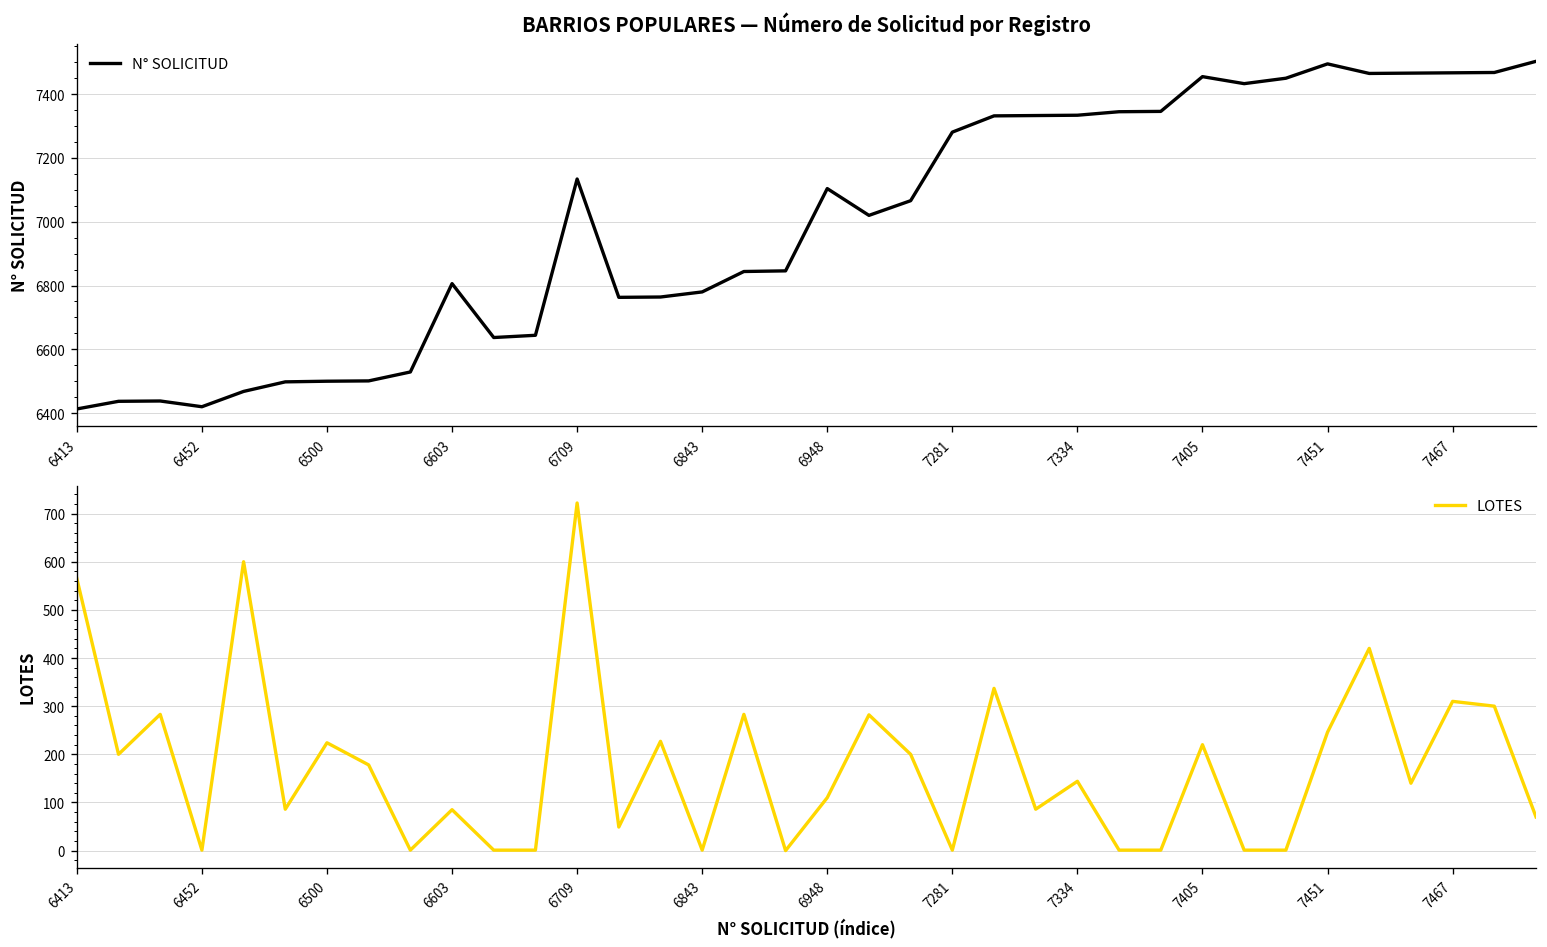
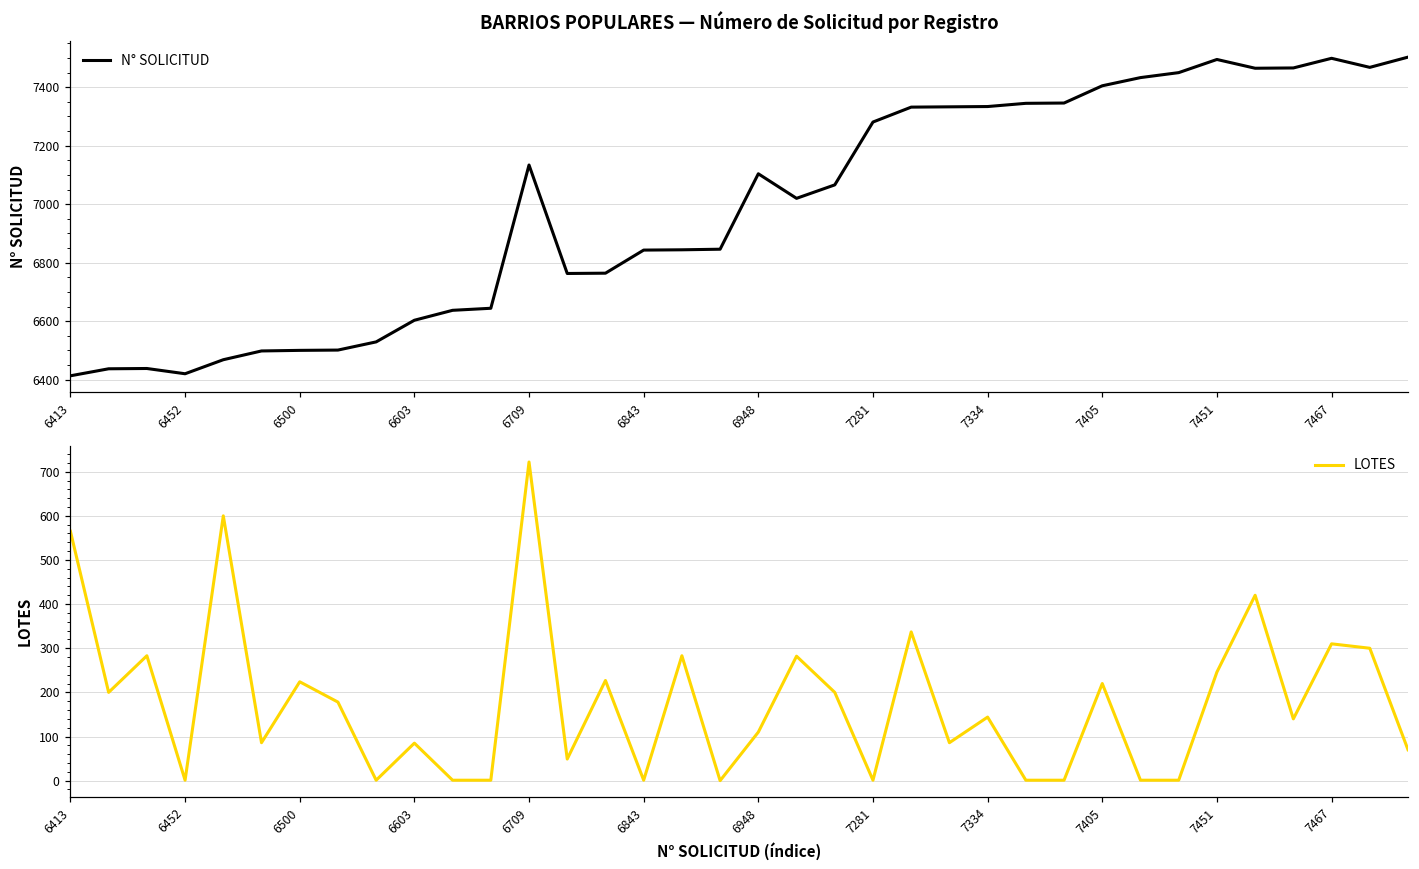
BARRIOS POPULARES — Número de Solicitud por Registro, 6603: 6810 -> 6600
BARRIOS POPULARES — Número de Solicitud por Registro, 6843: 6780 -> 6840
BARRIOS POPULARES — Número de Solicitud por Registro, 7405: 7460 -> 7410
BARRIOS POPULARES — Número de Solicitud por Registro, 7467: 7470 -> 7500
